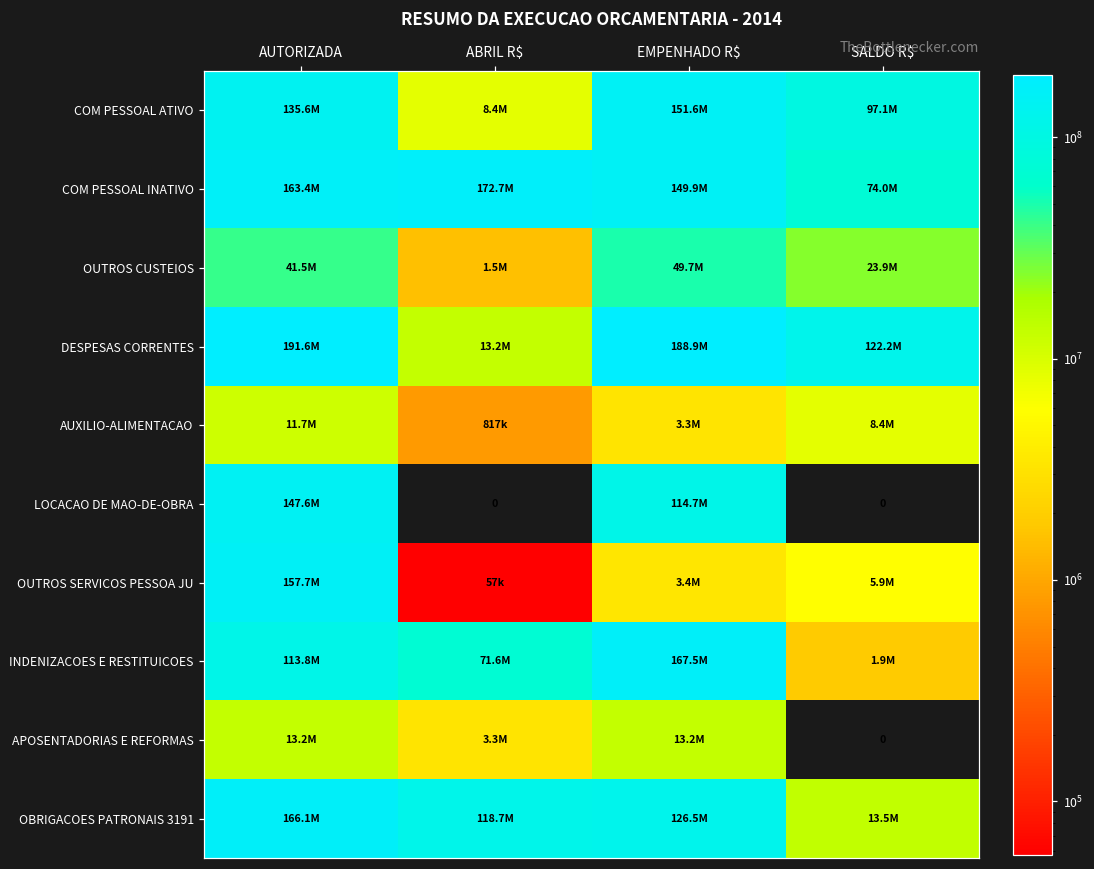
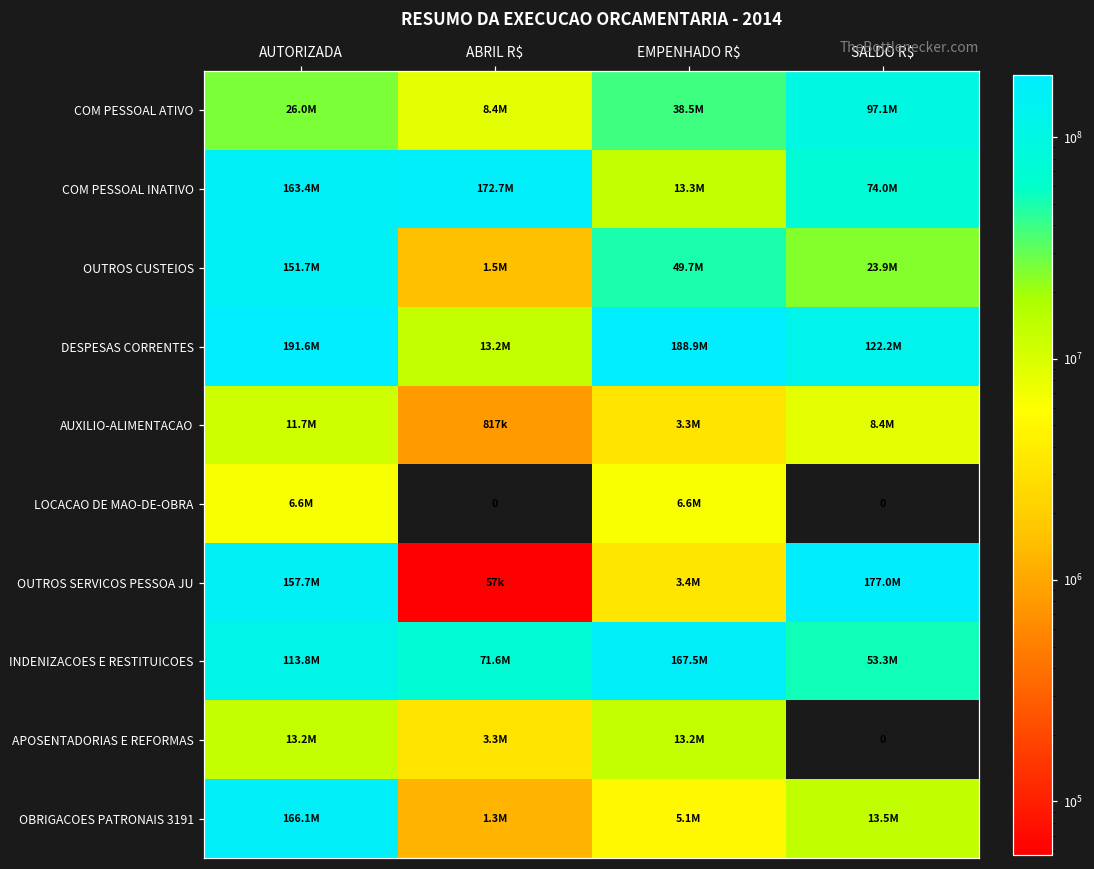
COM PESSOAL ATIVO, AUTORIZADA: 135.6M -> 26.0M
COM PESSOAL ATIVO, EMPENHADO R$: 151.6M -> 38.5M
COM PESSOAL INATIVO, EMPENHADO R$: 149.9M -> 13.3M
OUTROS CUSTEIOS, AUTORIZADA: 41.5M -> 151.7M
LOCACAO DE MAO-DE-OBRA, AUTORIZADA: 147.6M -> 6.6M
LOCACAO DE MAO-DE-OBRA, EMPENHADO R$: 114.7M -> 6.6M
OUTROS SERVICOS PESSOA JU, SALDO R$: 5.9M -> 177.0M
INDENIZACOES E RESTITUICOES, SALDO R$: 1.9M -> 53.3M
OBRIGACOES PATRONAIS 3191, ABRIL R$: 118.7M -> 1.3M
OBRIGACOES PATRONAIS 3191, EMPENHADO R$: 126.5M -> 5.1M
